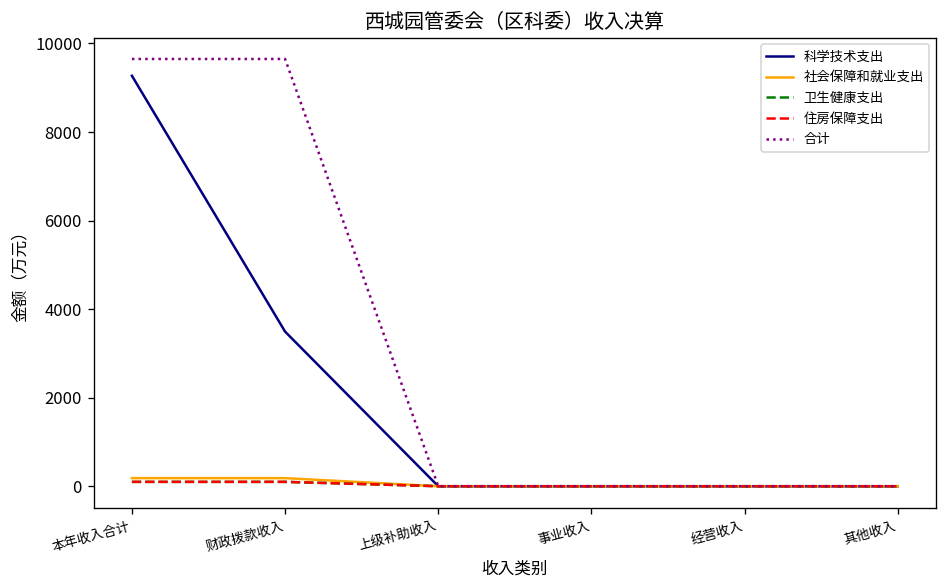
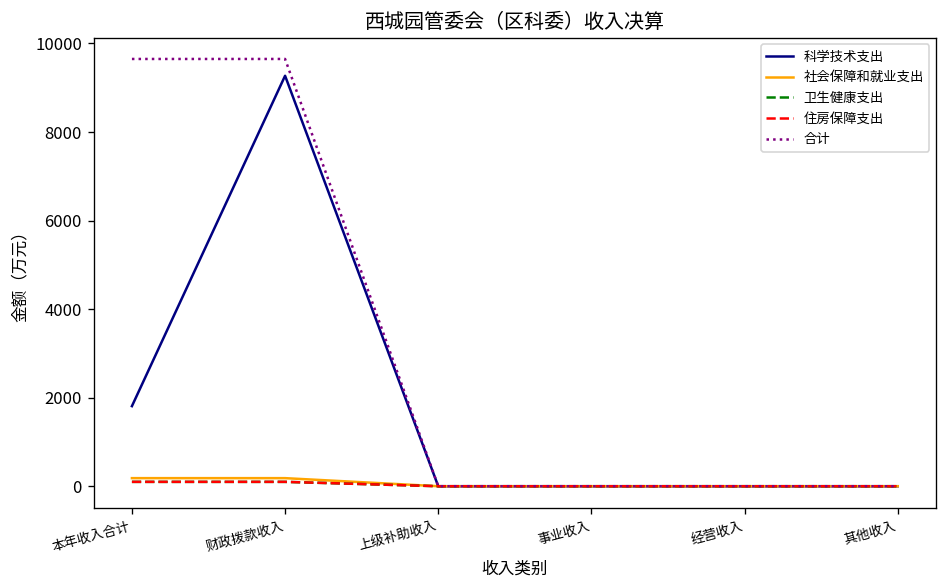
科学技术支出, 本年收入合计: 9300 -> 1800
科学技术支出, 财政拨款收入: 3500 -> 9300
